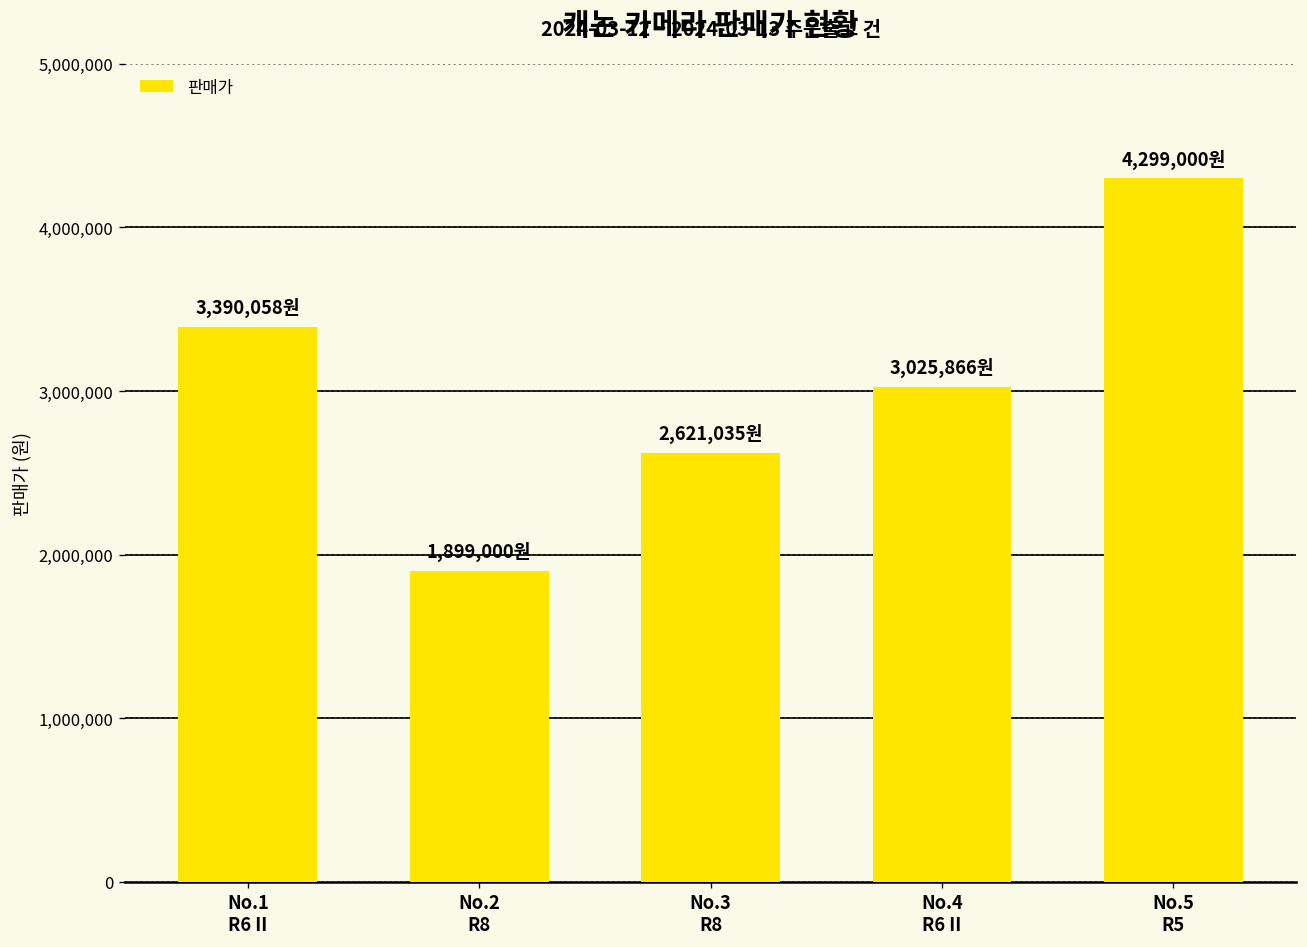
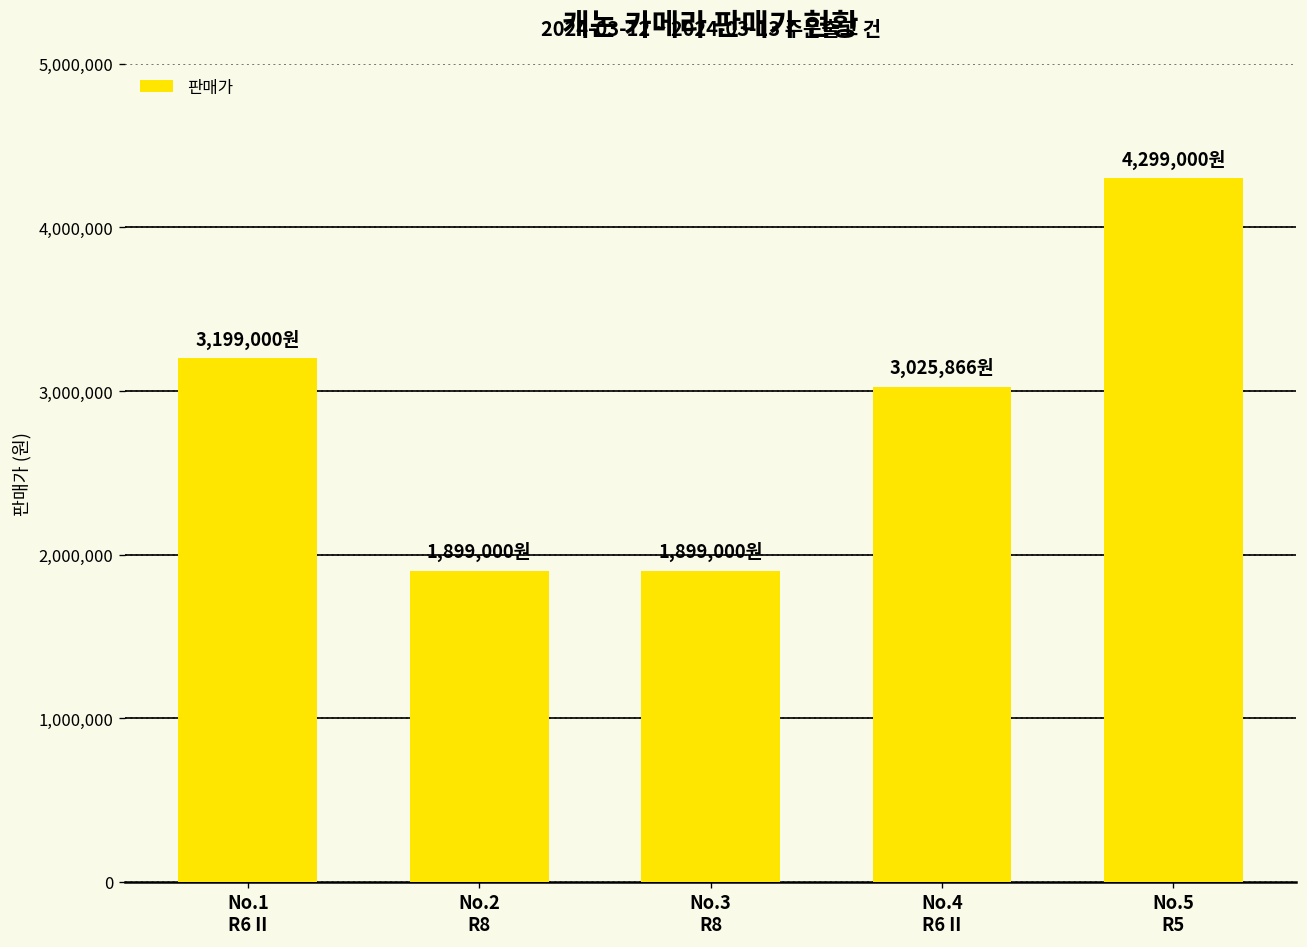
No.1 R6 II: 3,390,058원 -> 3,199,000원
No.3 R8: 2,621,035원 -> 1,899,000원
